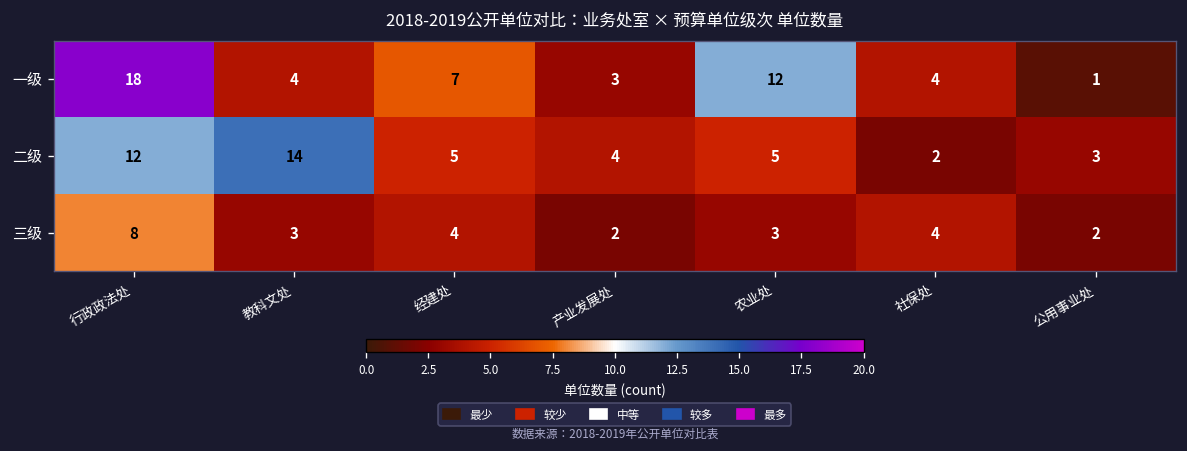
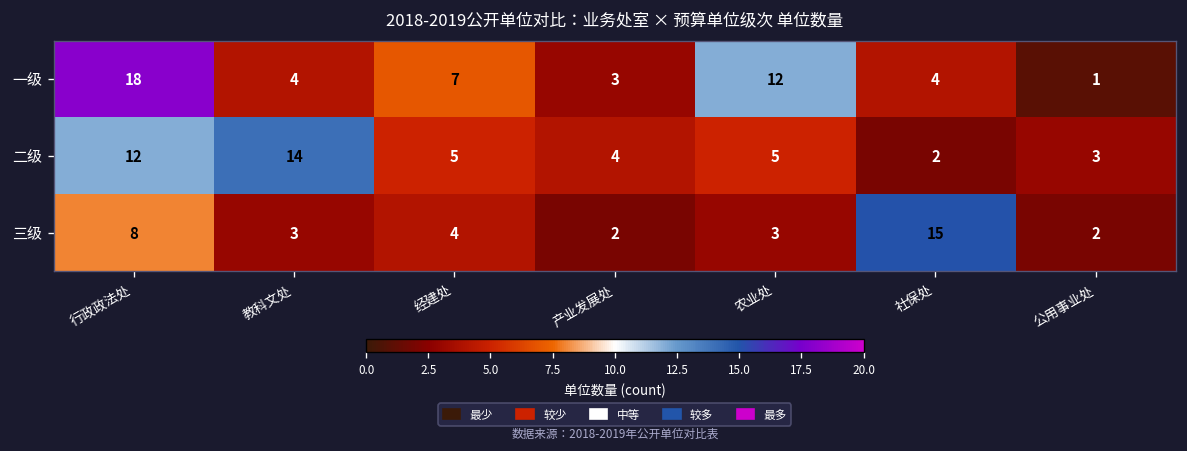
三级, 社保处: 4 -> 15
